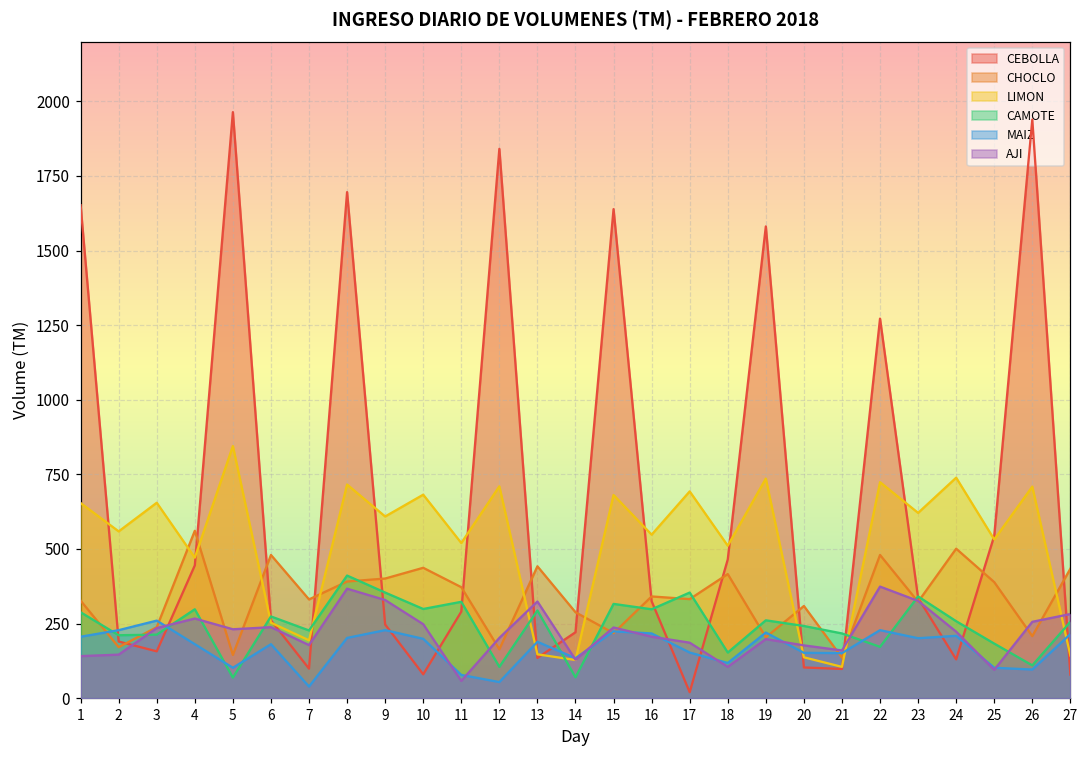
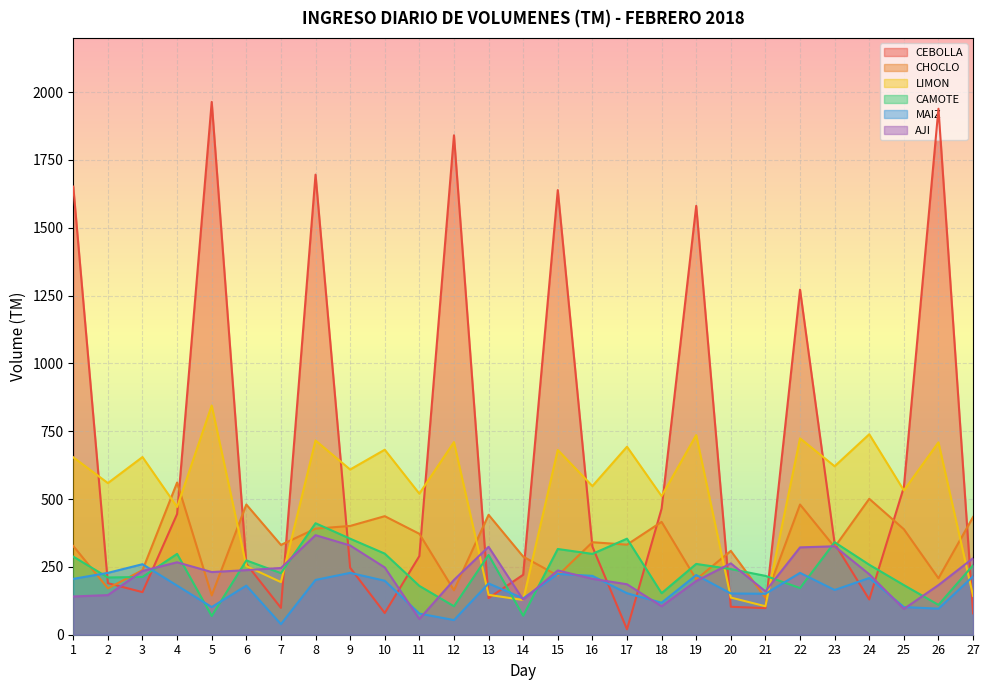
AJI, 7: 180 -> 250
CAMOTE, 11: 320 -> 180
AJI, 20: 180 -> 260
AJI, 22: 370 -> 320
MAIZ, 23: 200 -> 170
AJI, 26: 260 -> 180
